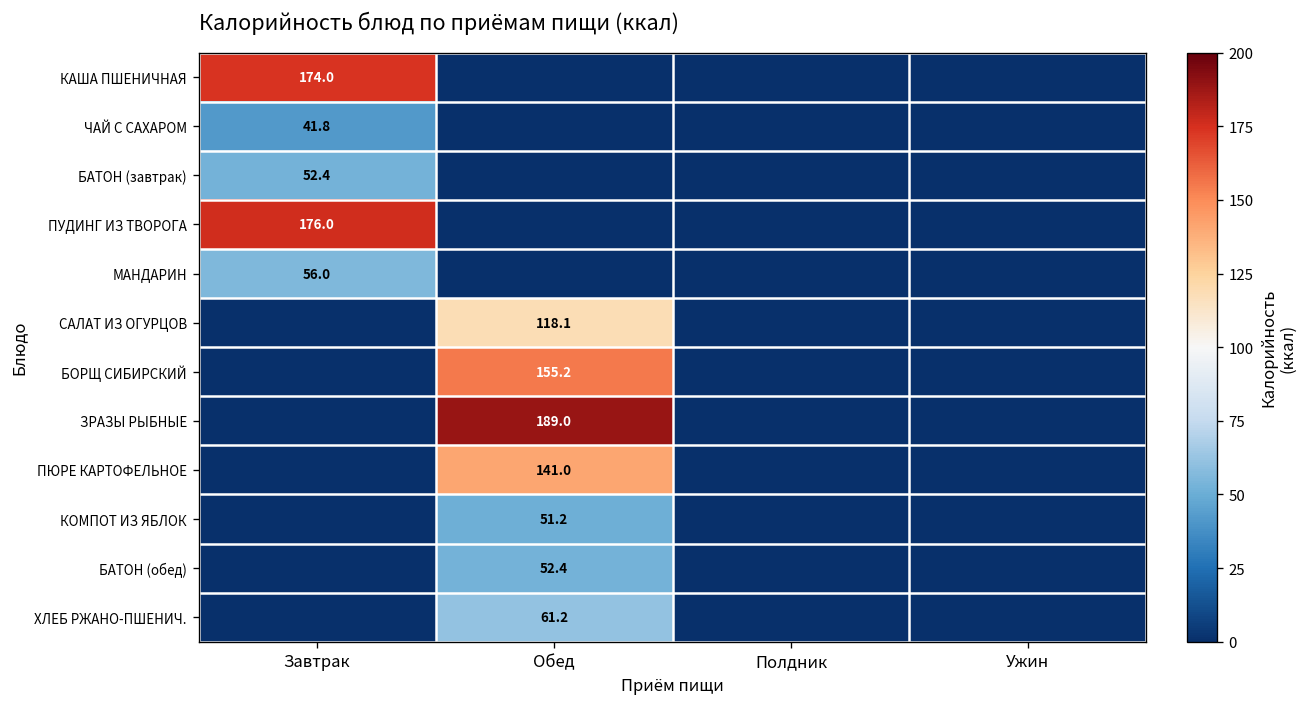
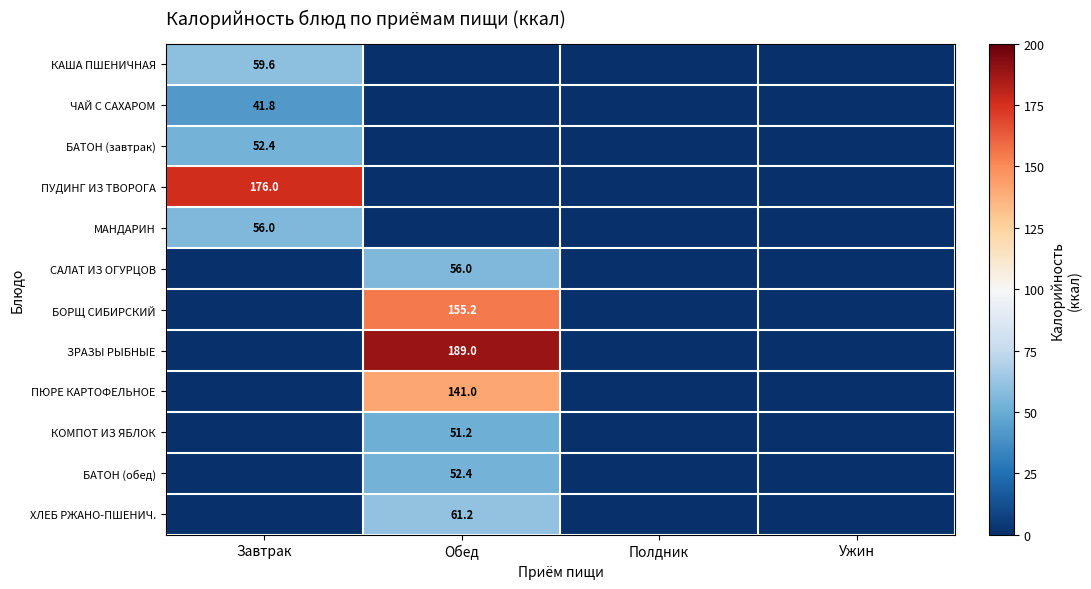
КАША ПШЕНИЧНАЯ, Завтрак: 174.0 -> 59.6
САЛАТ ИЗ ОГУРЦОВ, Обед: 118.1 -> 56.0
